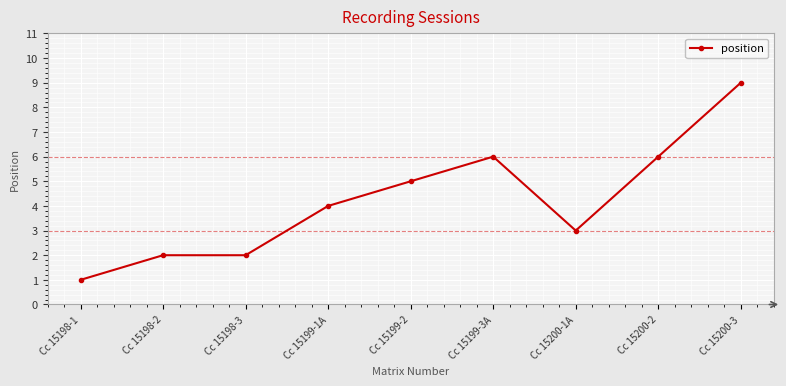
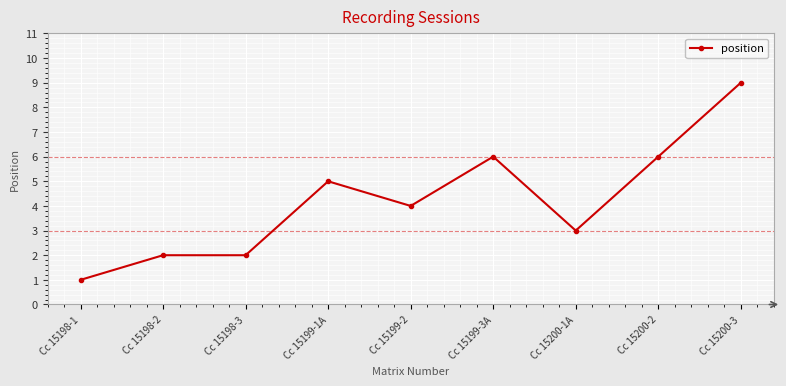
Cc 15199-1A: 4 -> 5
Cc 15199-2: 5 -> 4
